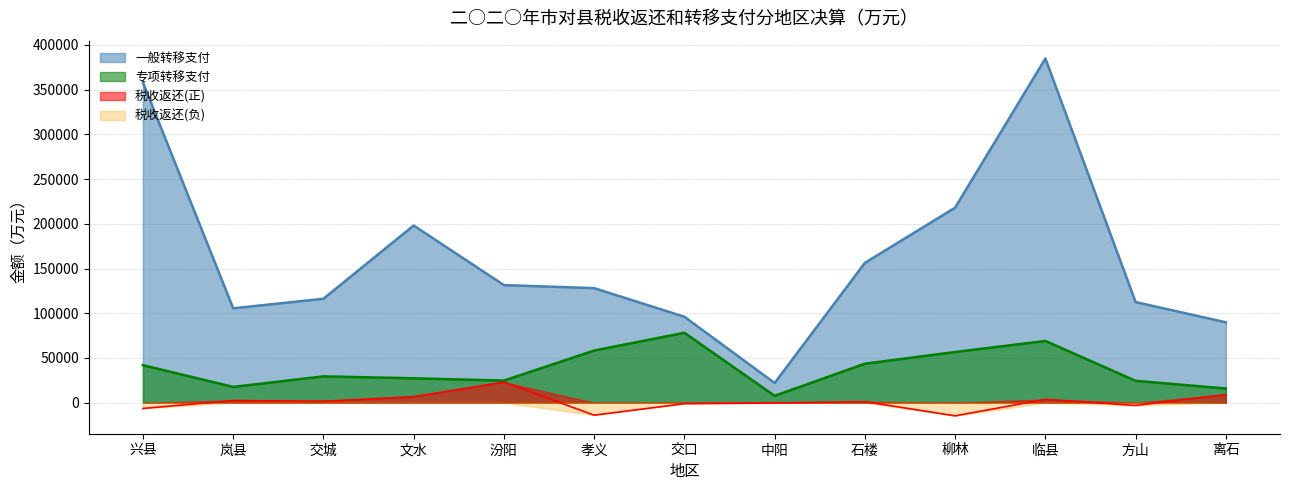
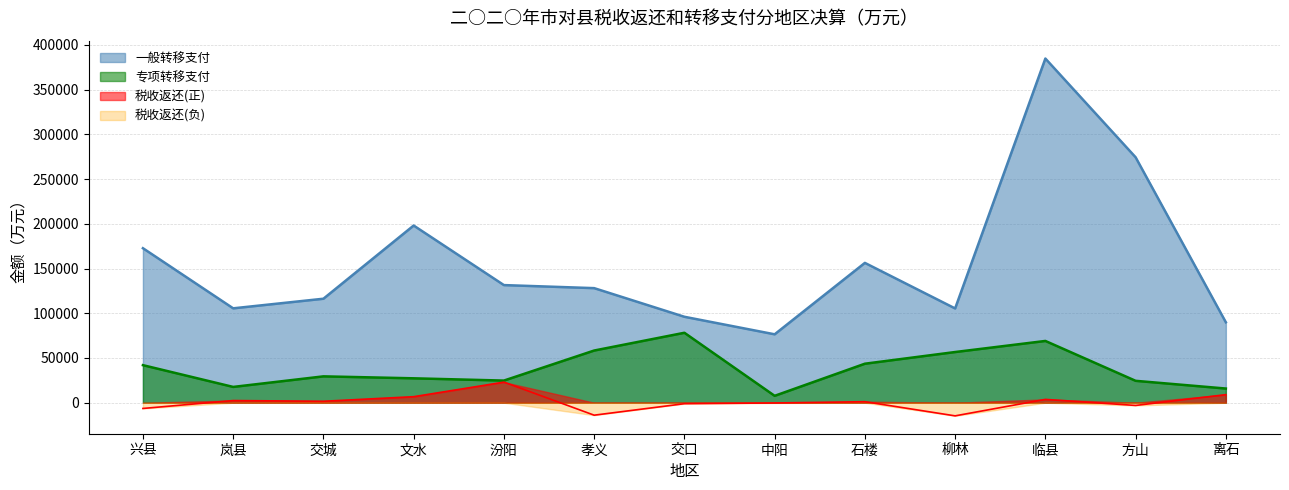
一般转移支付, 兴县: 360000 -> 170000
一般转移支付, 中阳: 20000 -> 80000
一般转移支付, 柳林: 220000 -> 110000
一般转移支付, 方山: 110000 -> 270000
